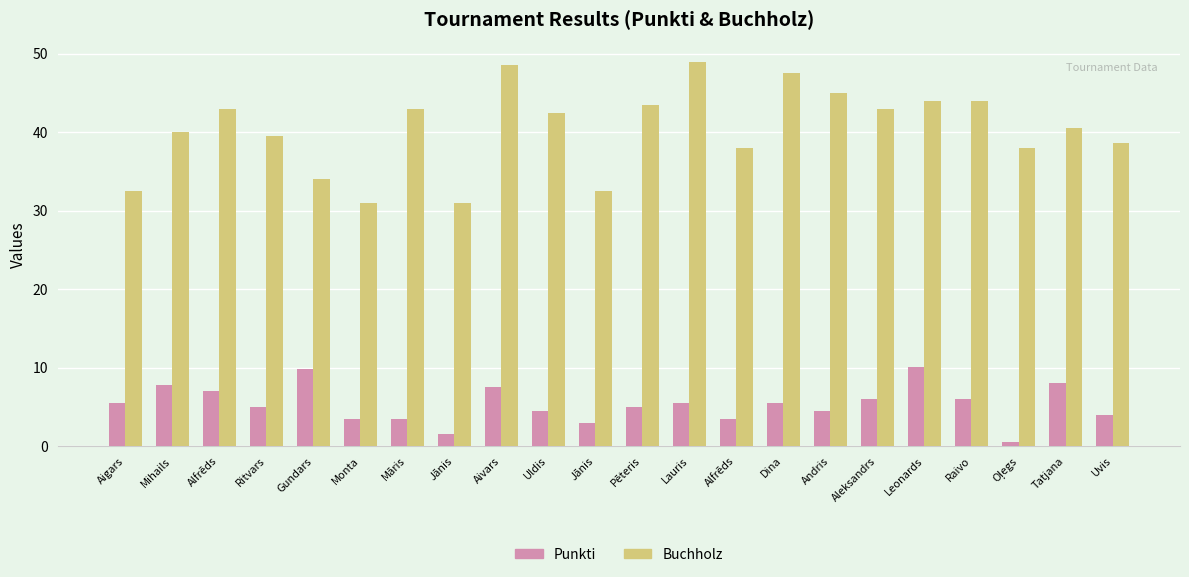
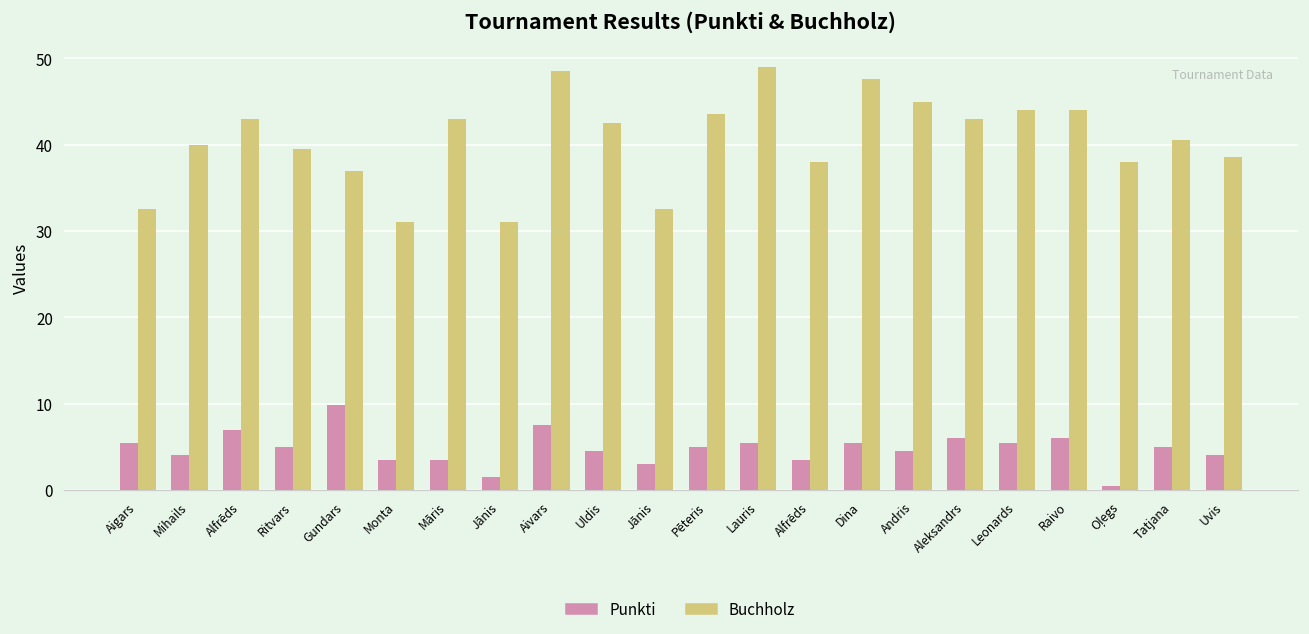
Punkti, Mihails: 8 -> 4
Buchholz, Gundars: 34 -> 37
Punkti, Leonards: 10 -> 6
Punkti, Tatjana: 8 -> 5
